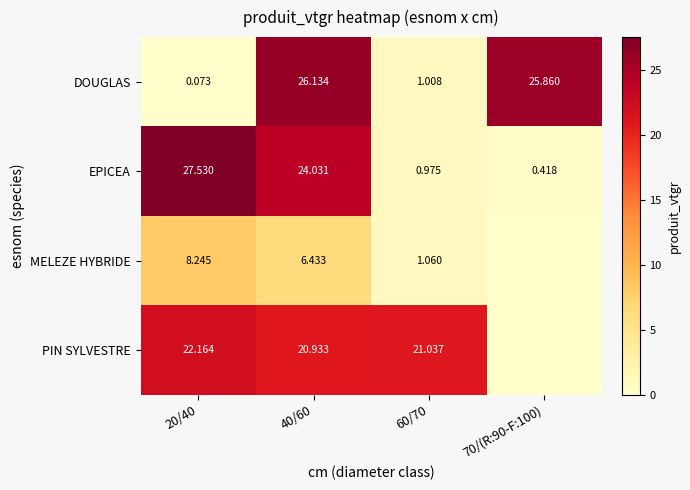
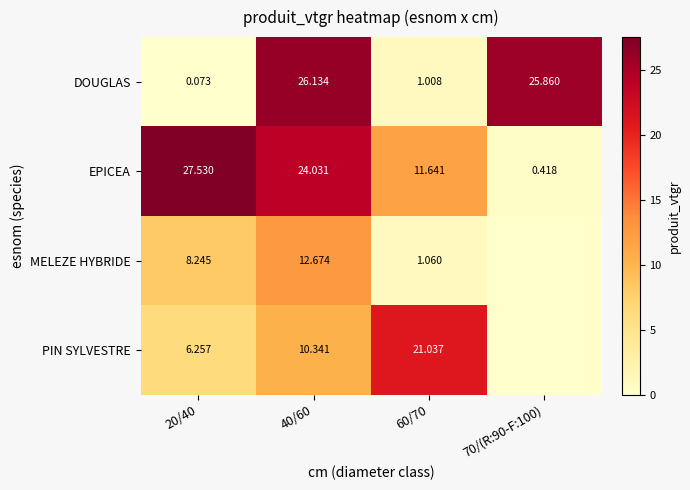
EPICEA, 60/70: 0.975 -> 11.641
MELEZE HYBRIDE, 40/60: 6.433 -> 12.674
PIN SYLVESTRE, 20/40: 22.164 -> 6.257
PIN SYLVESTRE, 40/60: 20.933 -> 10.341
